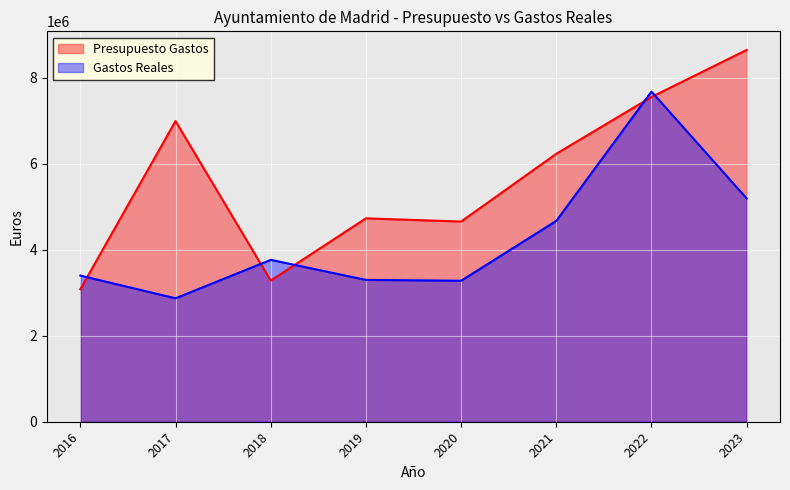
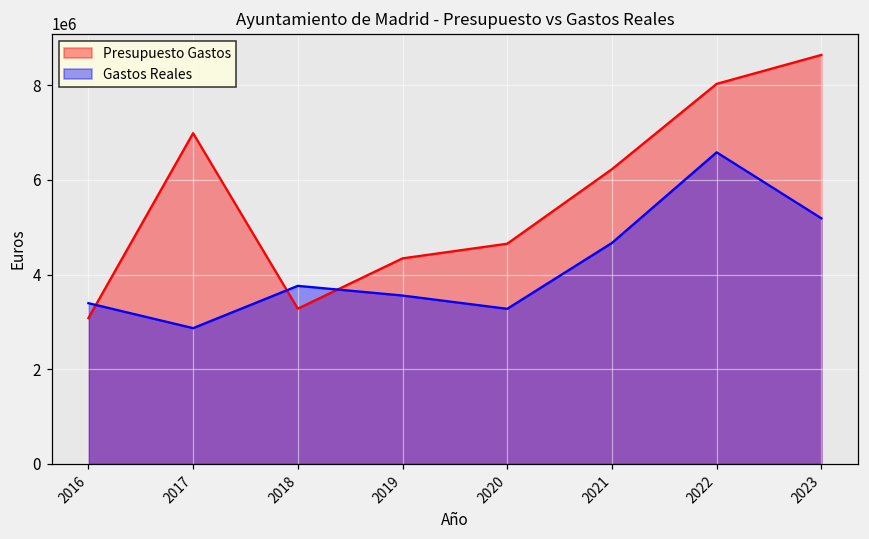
Presupuesto Gastos, 2019: 4700000 -> 4300000
Gastos Reales, 2019: 3300000 -> 3600000
Presupuesto Gastos, 2022: 7500000 -> 8000000
Gastos Reales, 2022: 7700000 -> 6600000
